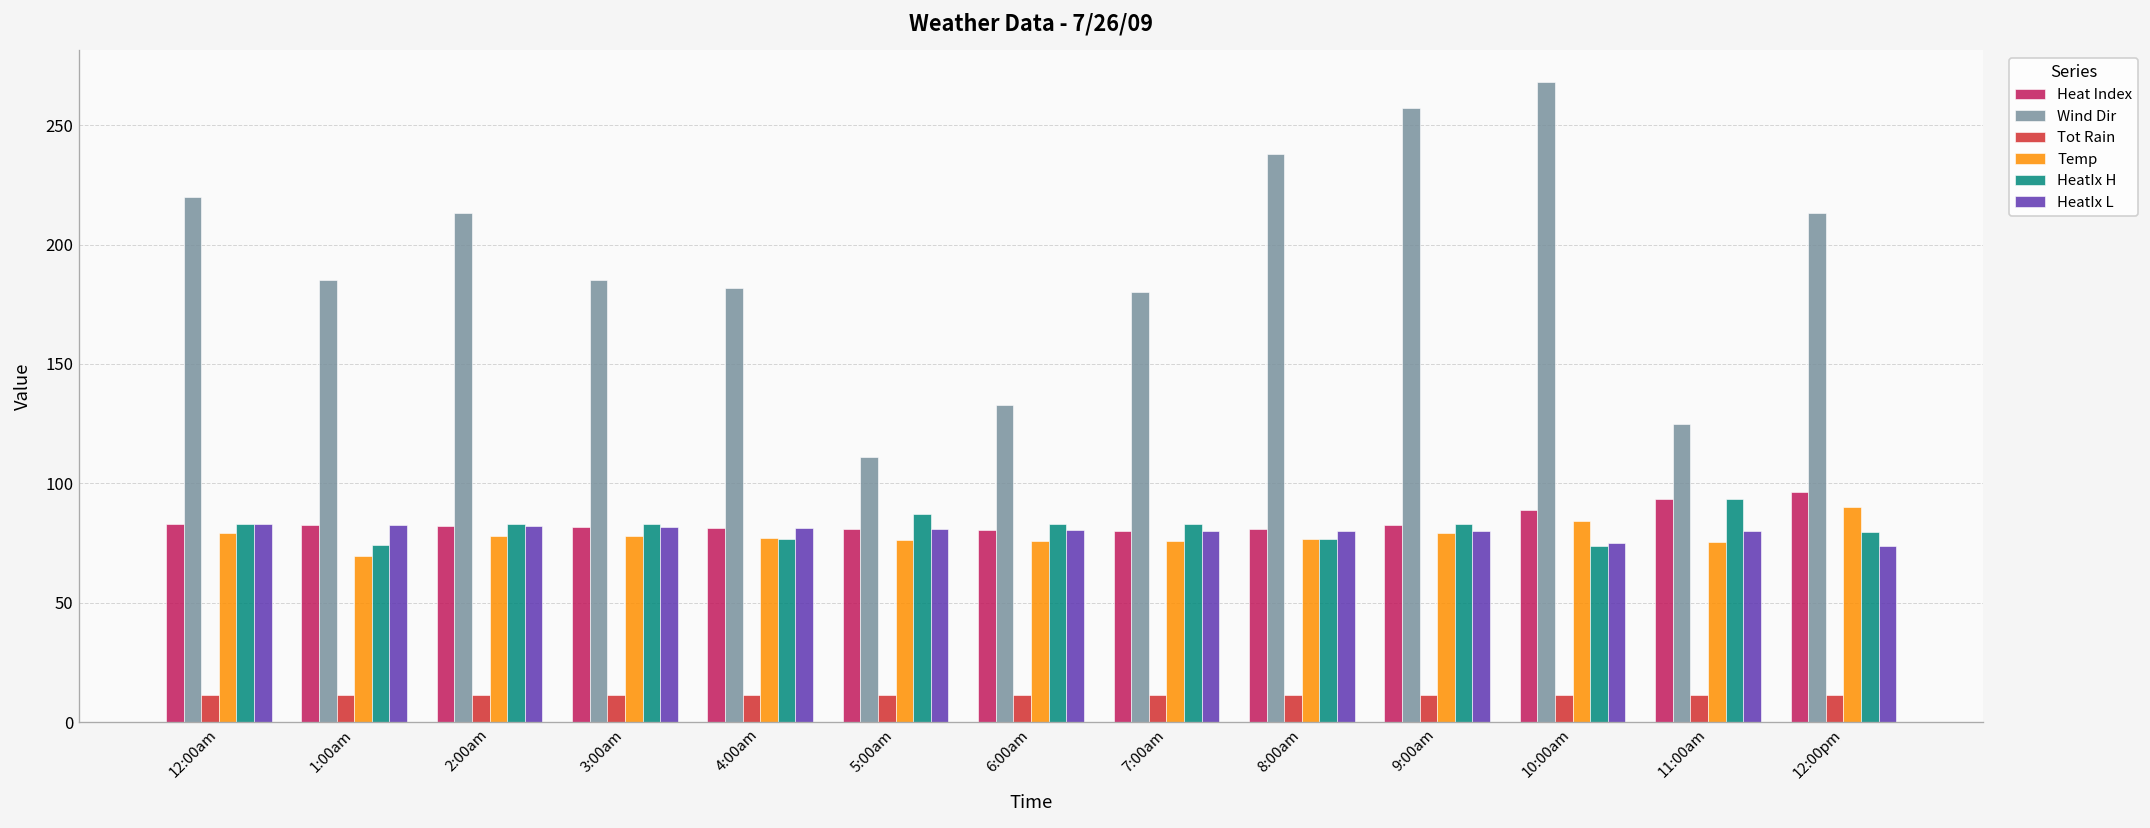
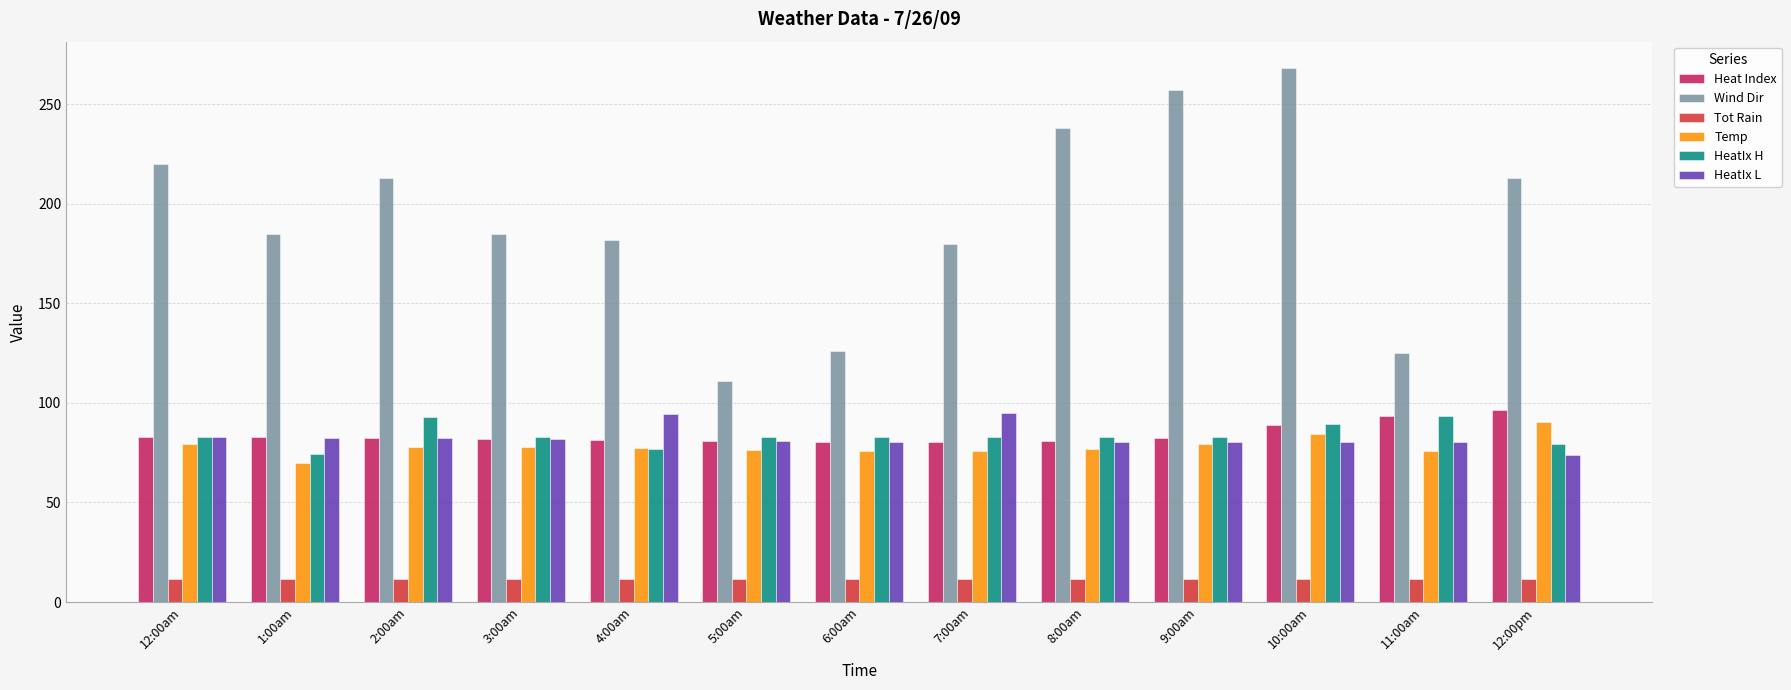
HeatIx H, 2:00am: 83 -> 93
HeatIx L, 4:00am: 81 -> 94
HeatIx H, 5:00am: 87 -> 83
Wind Dir, 6:00am: 133 -> 126
HeatIx L, 7:00am: 80 -> 95
HeatIx H, 8:00am: 77 -> 83
HeatIx H, 10:00am: 74 -> 89
HeatIx L, 10:00am: 75 -> 80
